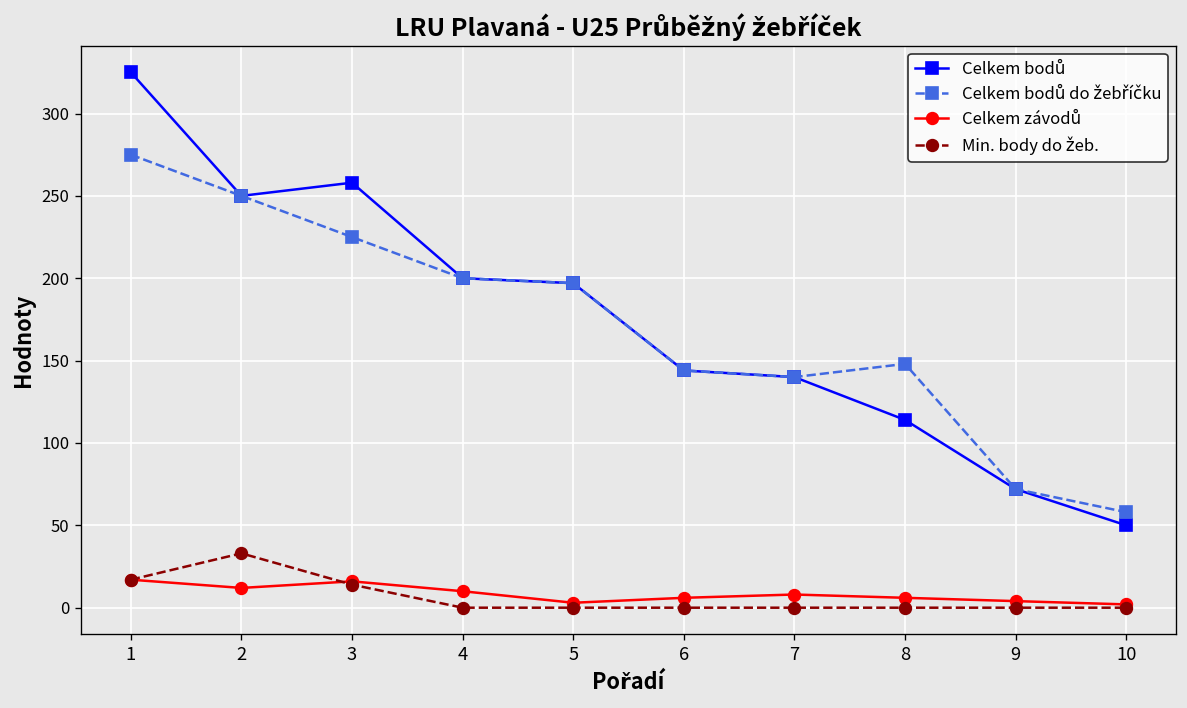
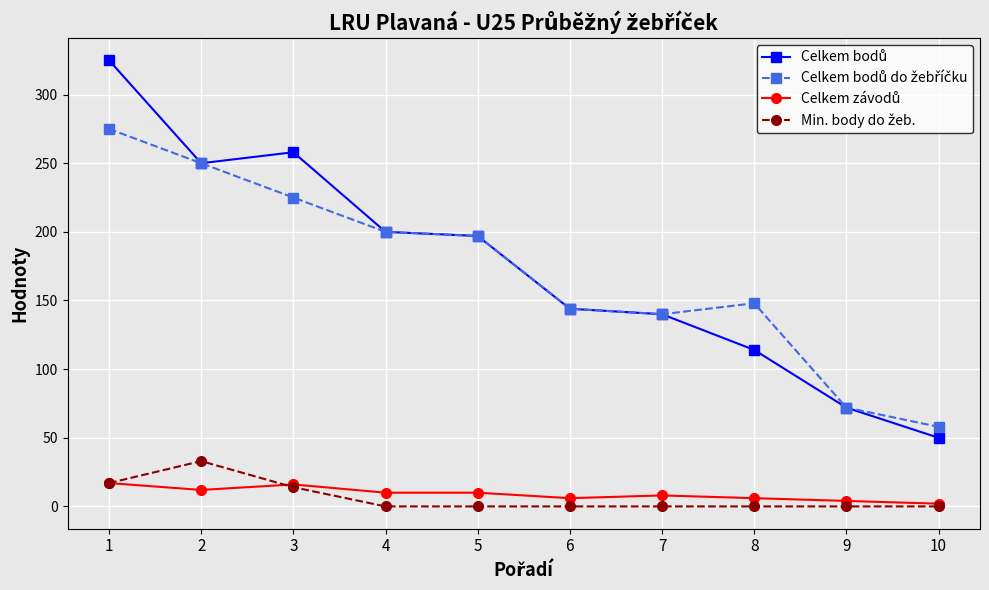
Celkem závodů, 5: 3 -> 10
